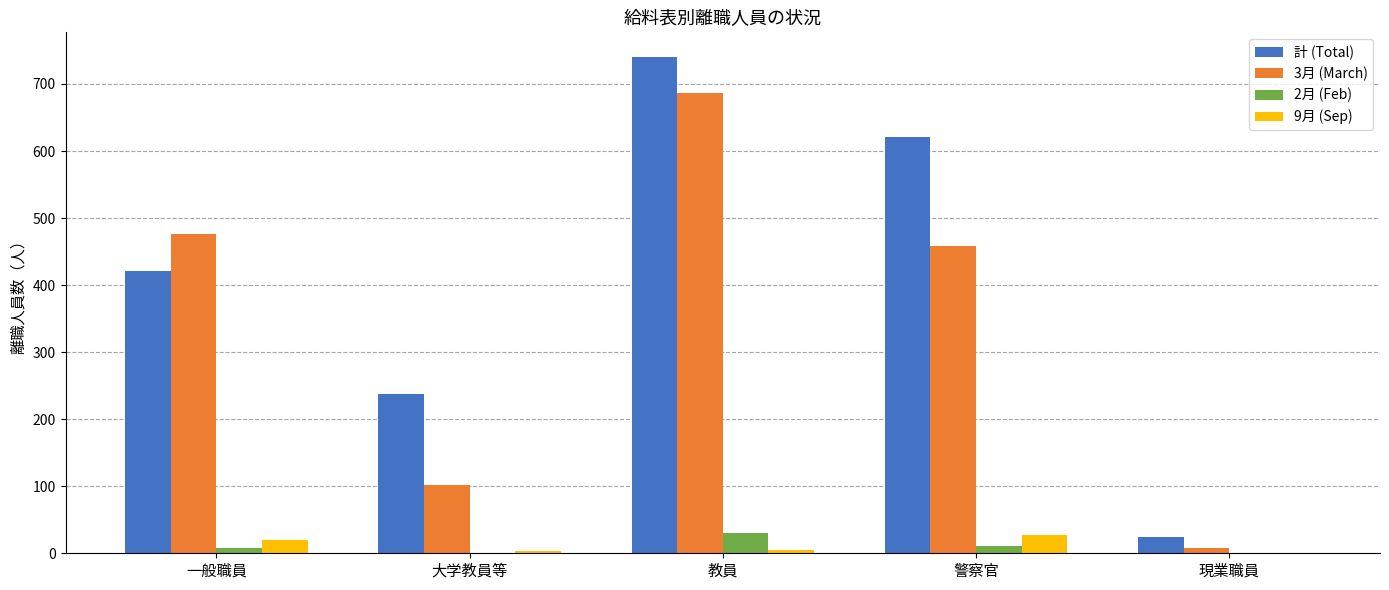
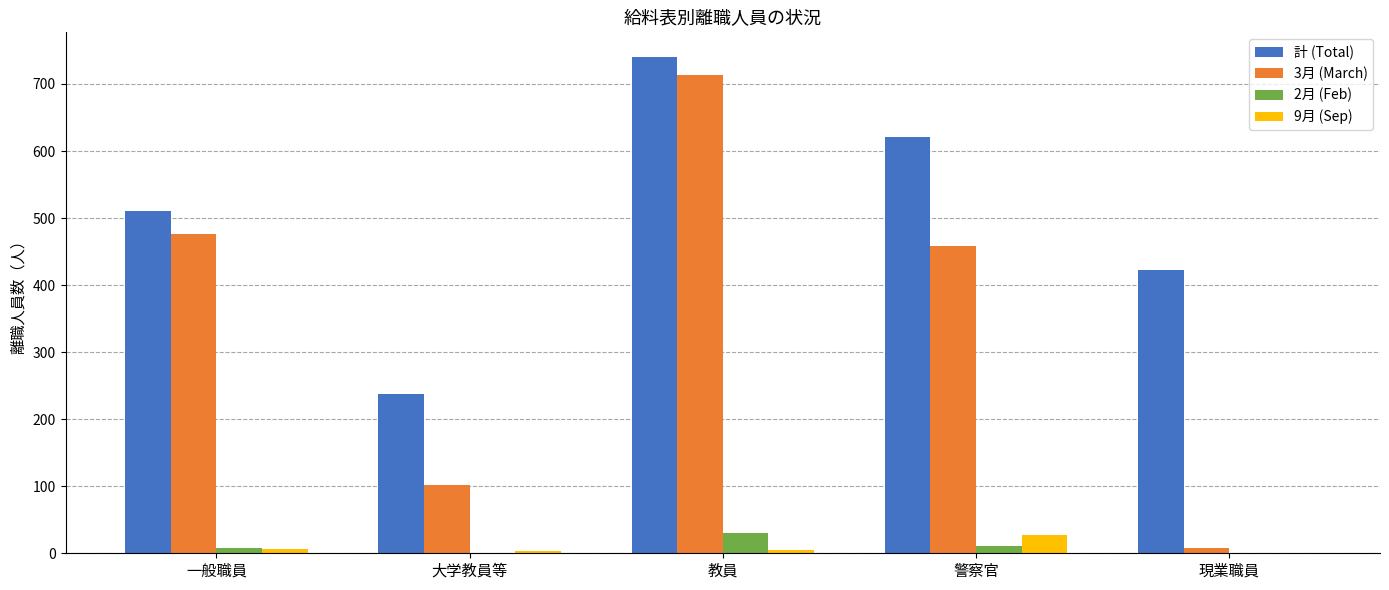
計 (Total), 一般職員: 420 -> 510
9月 (Sep), 一般職員: 20 -> 10
3月 (March), 教員: 690 -> 710
計 (Total), 現業職員: 20 -> 420
